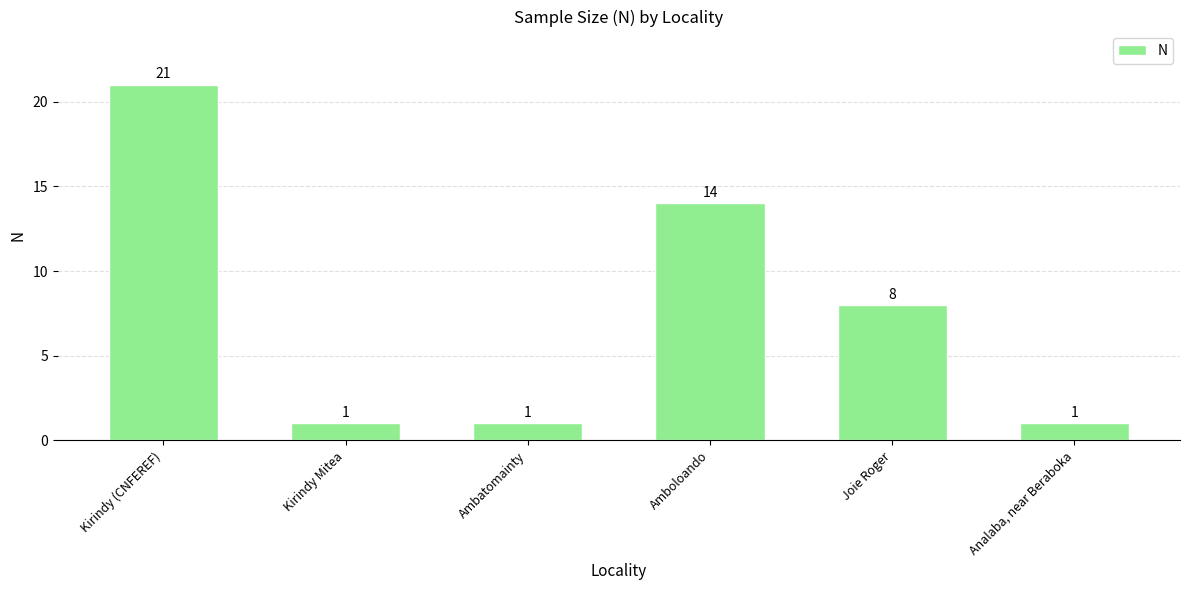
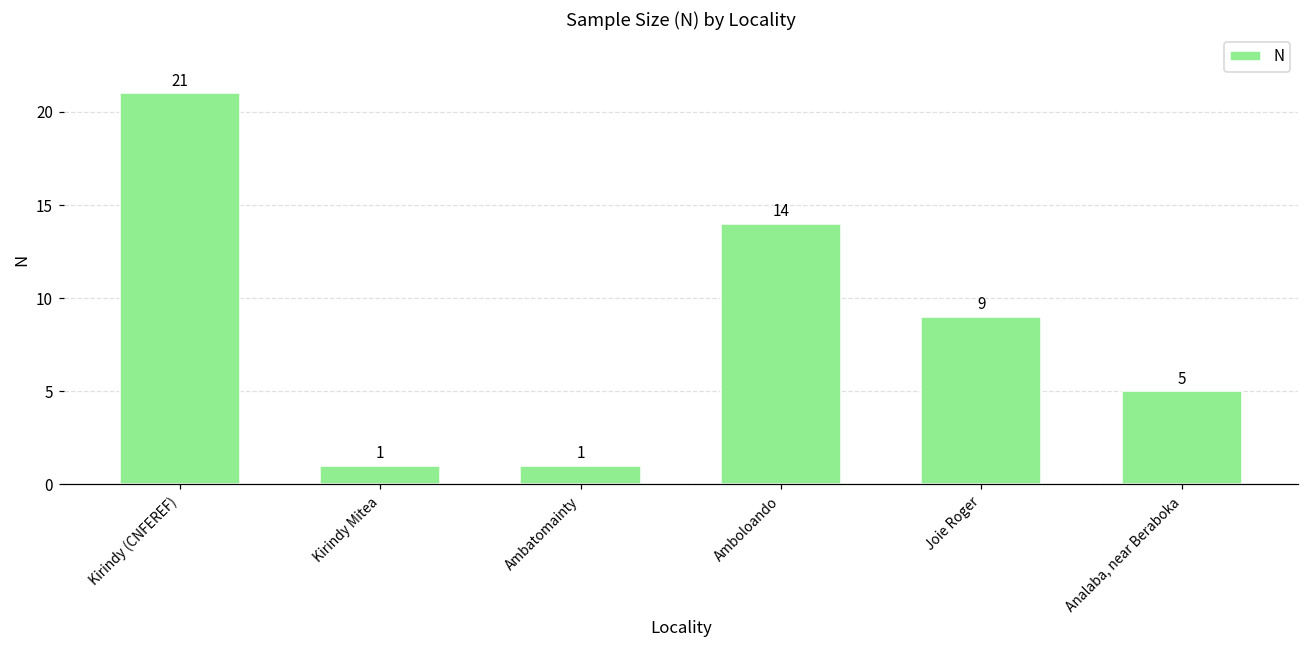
Joie Roger: 8 -> 9
Analaba, near Beraboka: 1 -> 5
